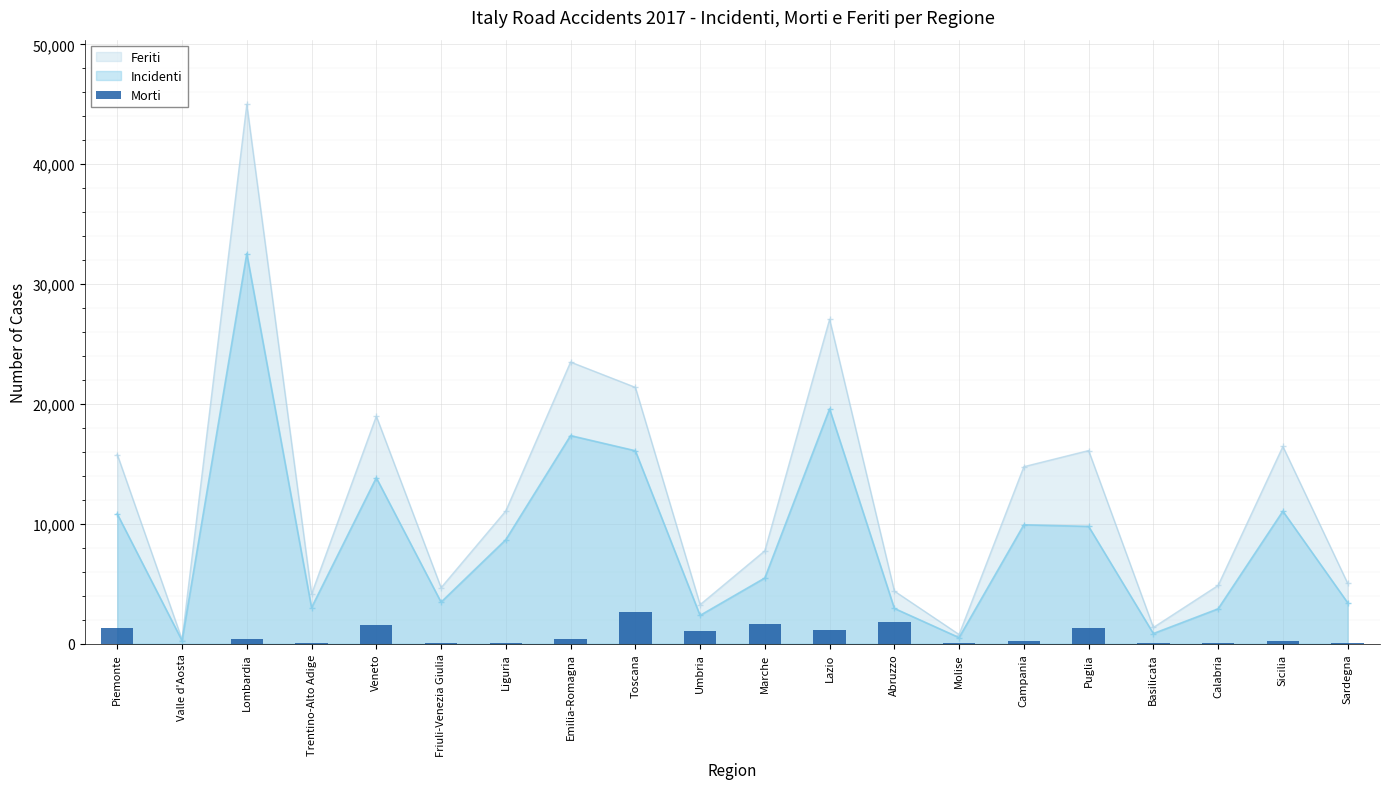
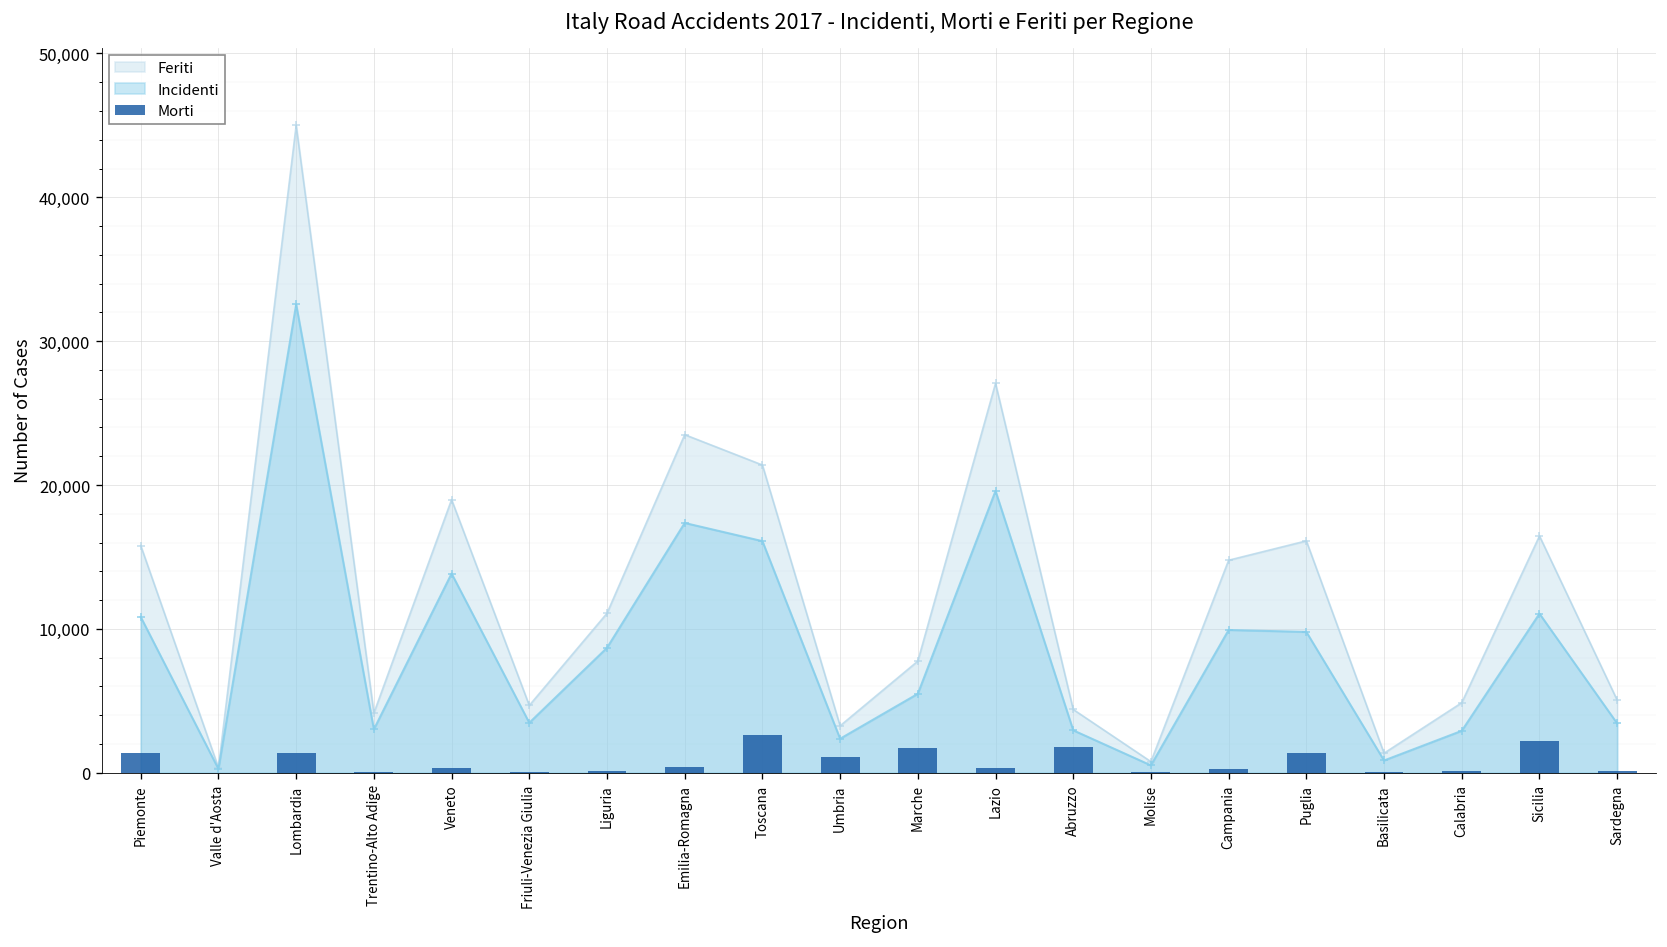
Morti, Lombardia: 400 -> 1,400
Morti, Veneto: 1,600 -> 300
Morti, Lazio: 1,100 -> 400
Morti, Sicilia: 200 -> 2,200
